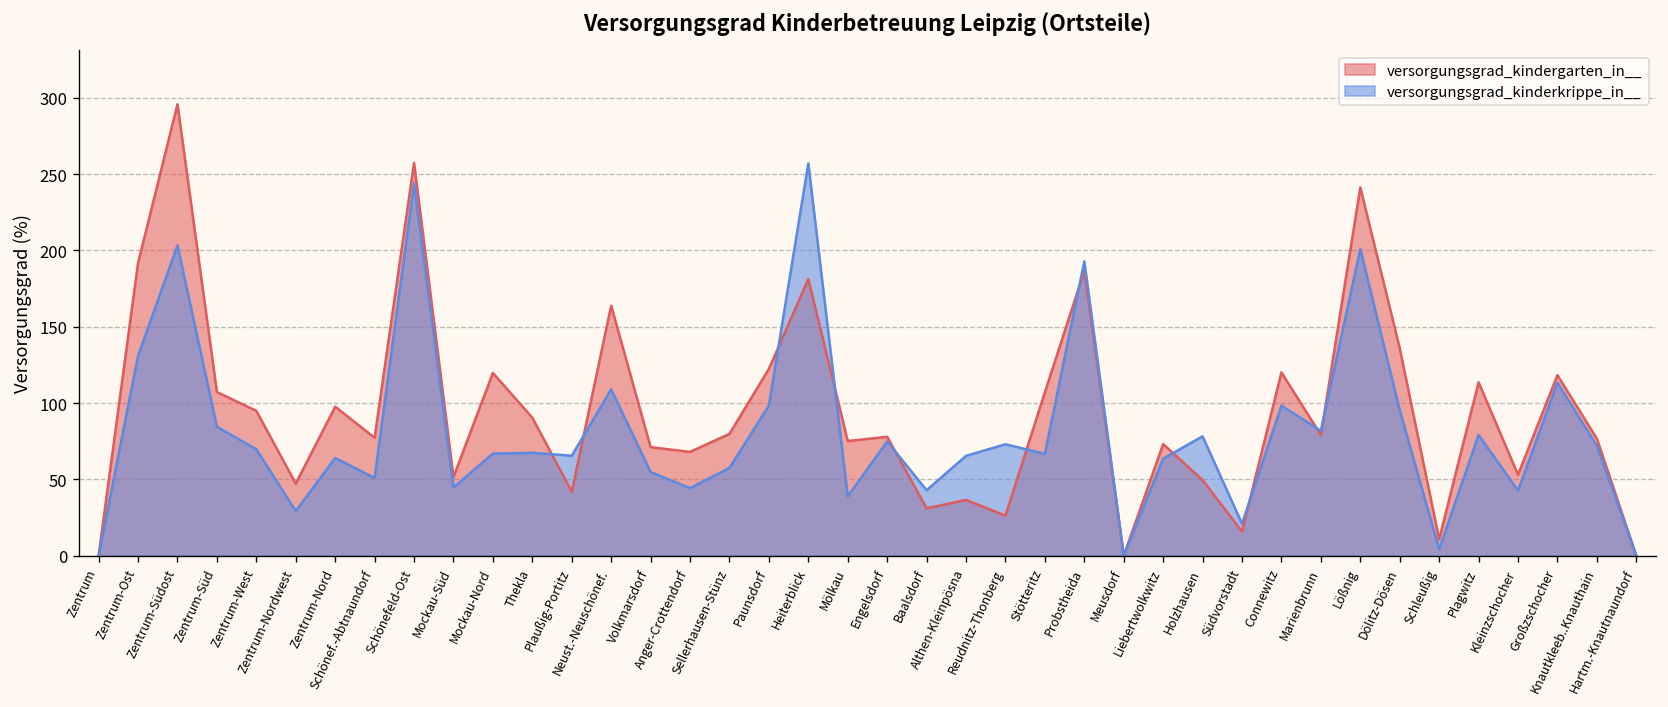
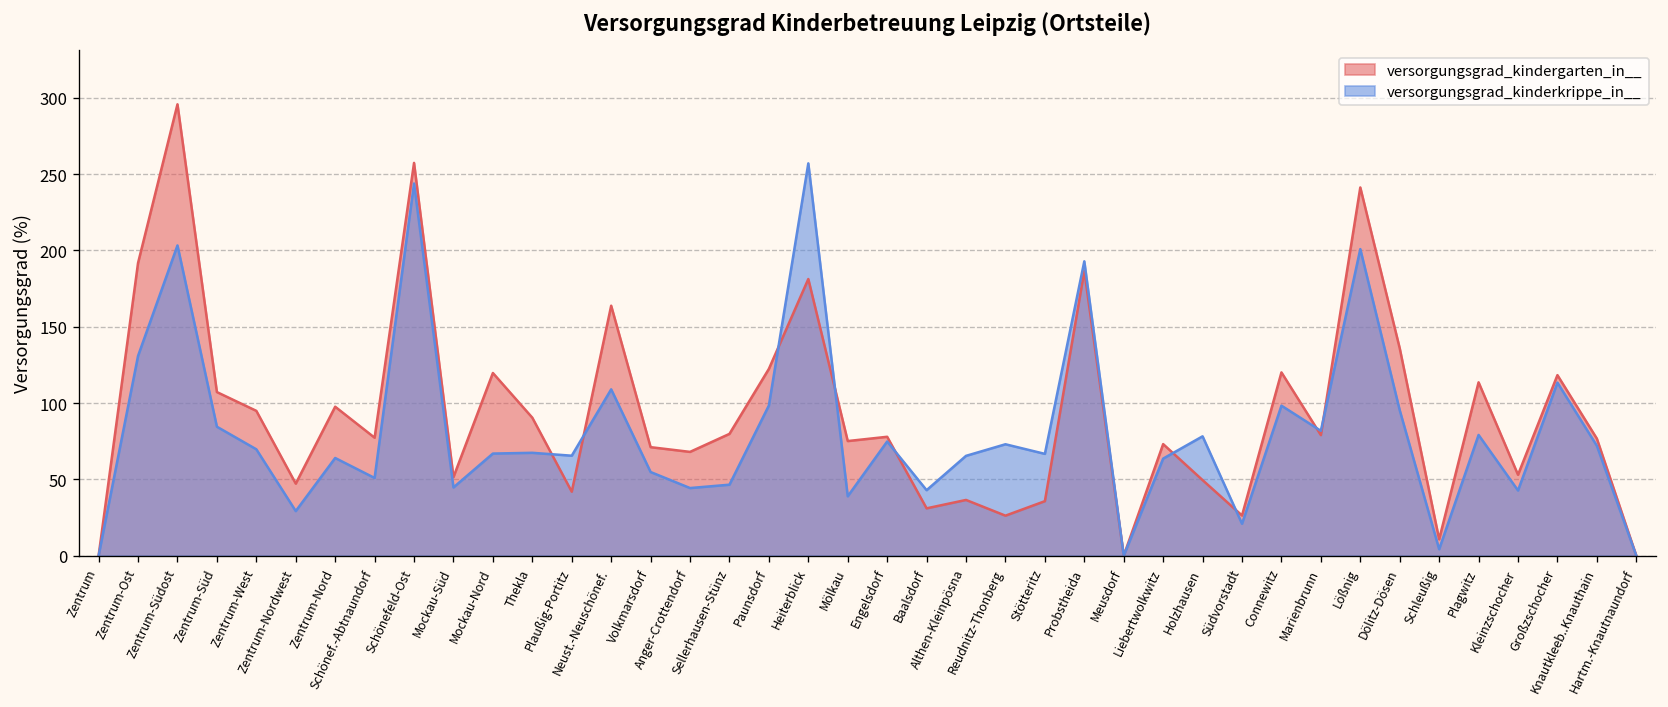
versorgungsgrad_kinderkrippe_in__, Sellerhausen-Stünz: 58 -> 47
versorgungsgrad_kindergarten_in__, Stötteritz: 107 -> 36
versorgungsgrad_kindergarten_in__, Südvorstadt: 16 -> 26
